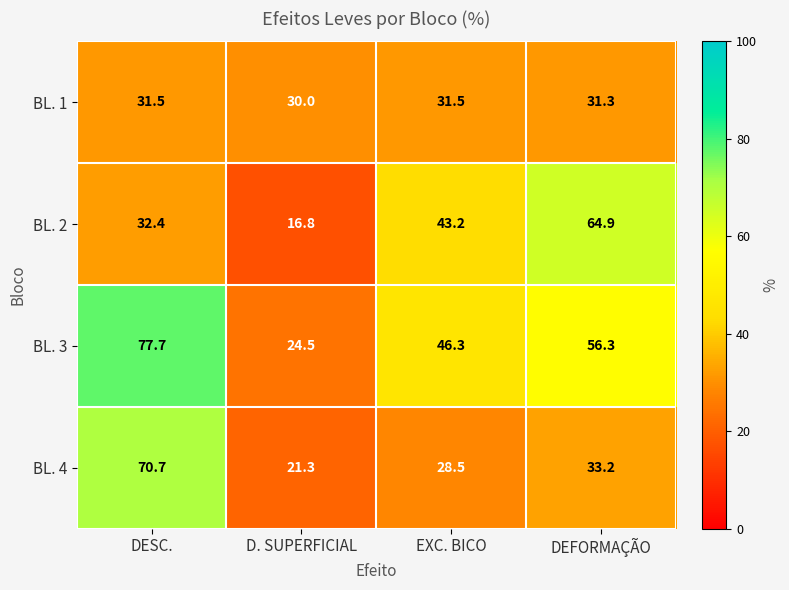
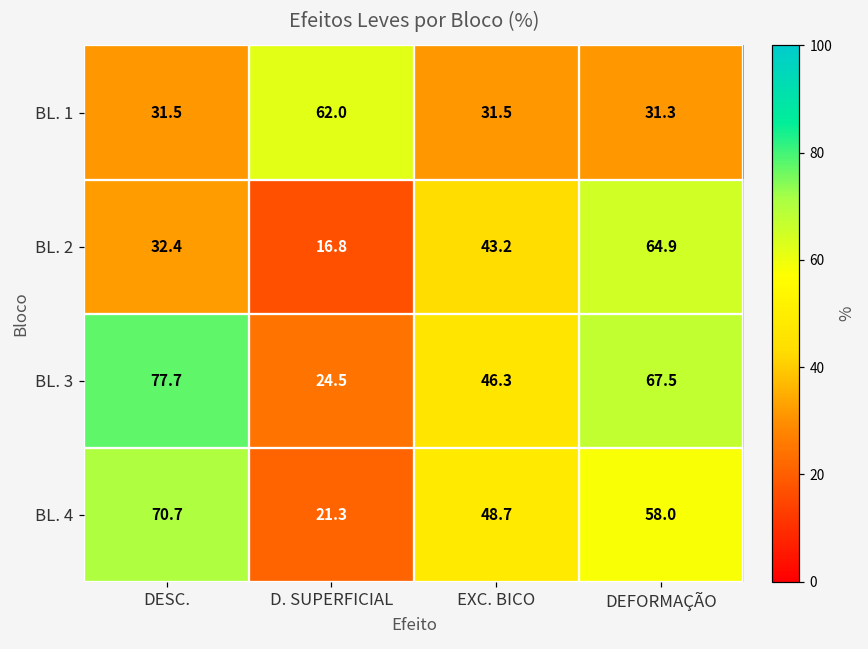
BL. 1, D. SUPERFICIAL: 30.0 -> 62.0
BL. 3, DEFORMAÇÃO: 56.3 -> 67.5
BL. 4, EXC. BICO: 28.5 -> 48.7
BL. 4, DEFORMAÇÃO: 33.2 -> 58.0
